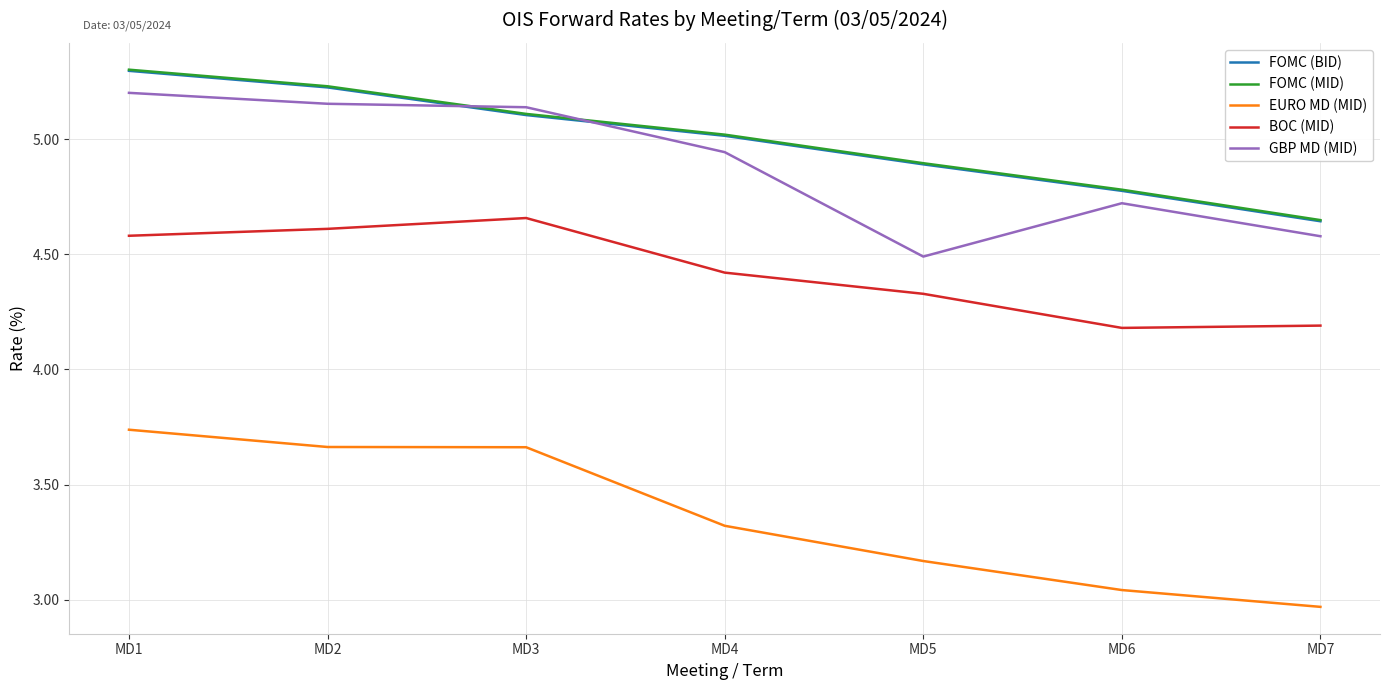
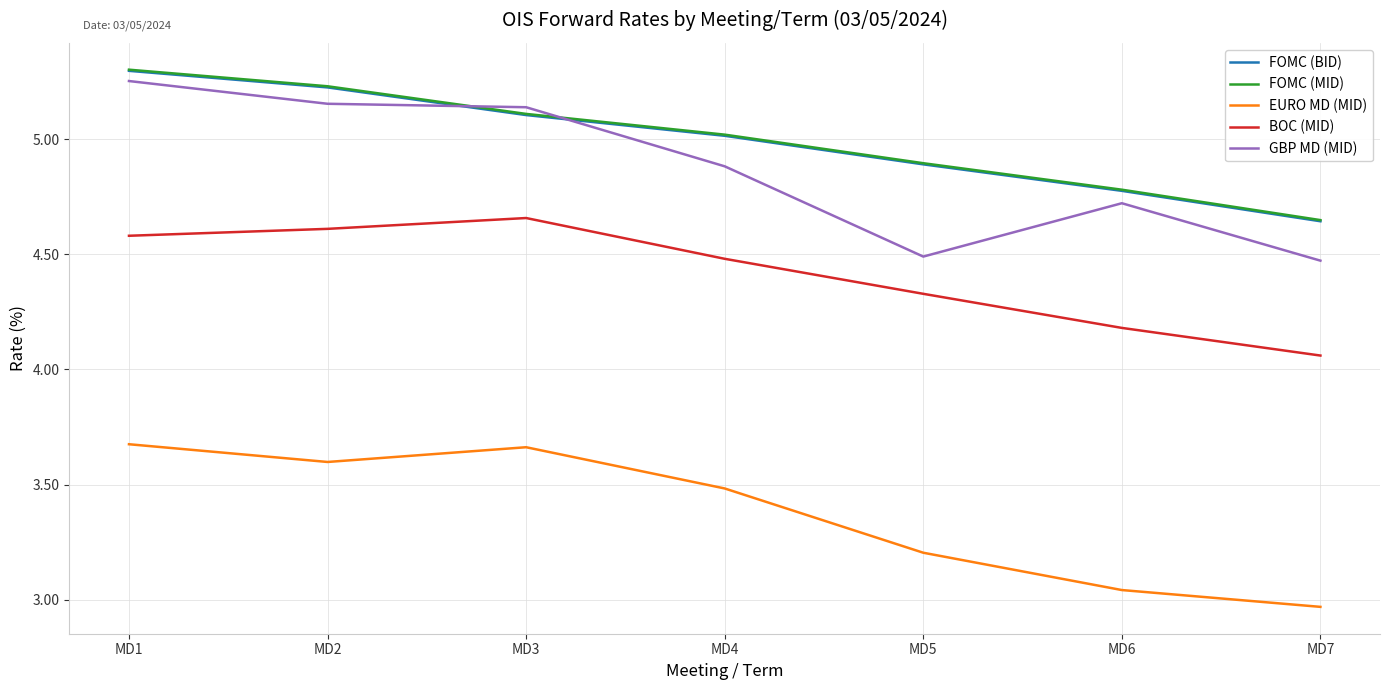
EURO MD (MID), MD1: 3.74 -> 3.68
GBP MD (MID), MD1: 5.20 -> 5.25
EURO MD (MID), MD2: 3.66 -> 3.60
EURO MD (MID), MD4: 3.32 -> 3.48
BOC (MID), MD4: 4.42 -> 4.48
GBP MD (MID), MD4: 4.94 -> 4.88
EURO MD (MID), MD5: 3.17 -> 3.20
BOC (MID), MD7: 4.19 -> 4.06
GBP MD (MID), MD7: 4.58 -> 4.47
